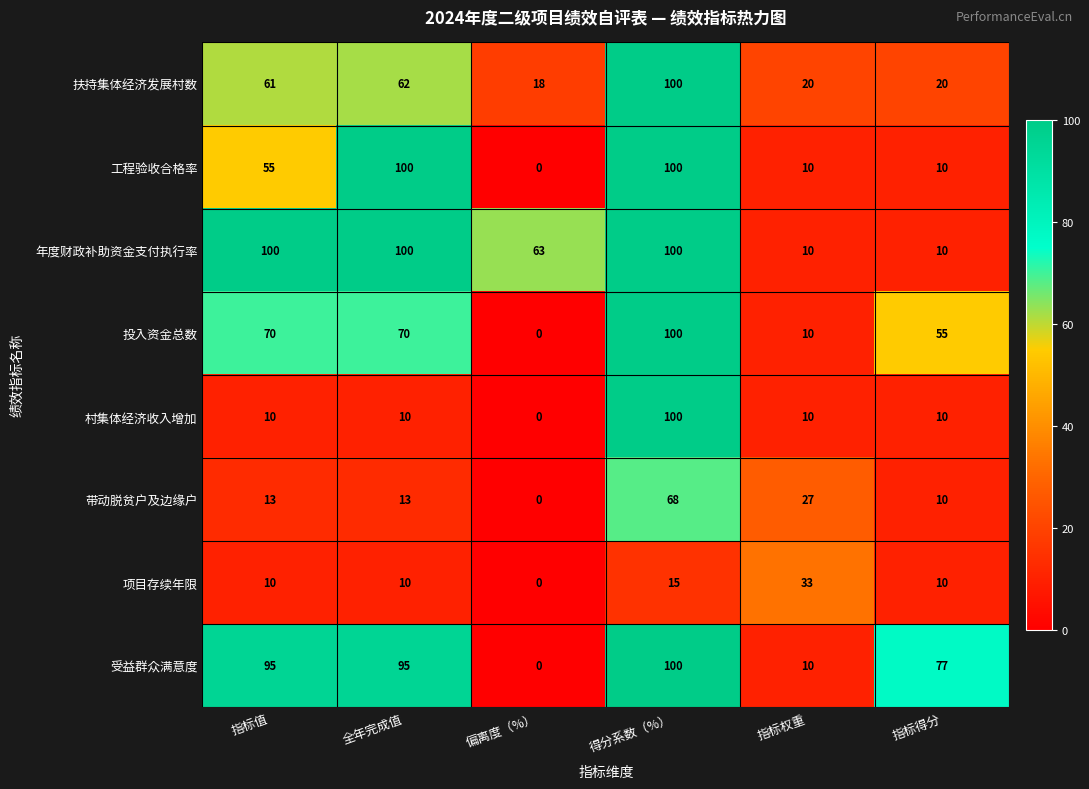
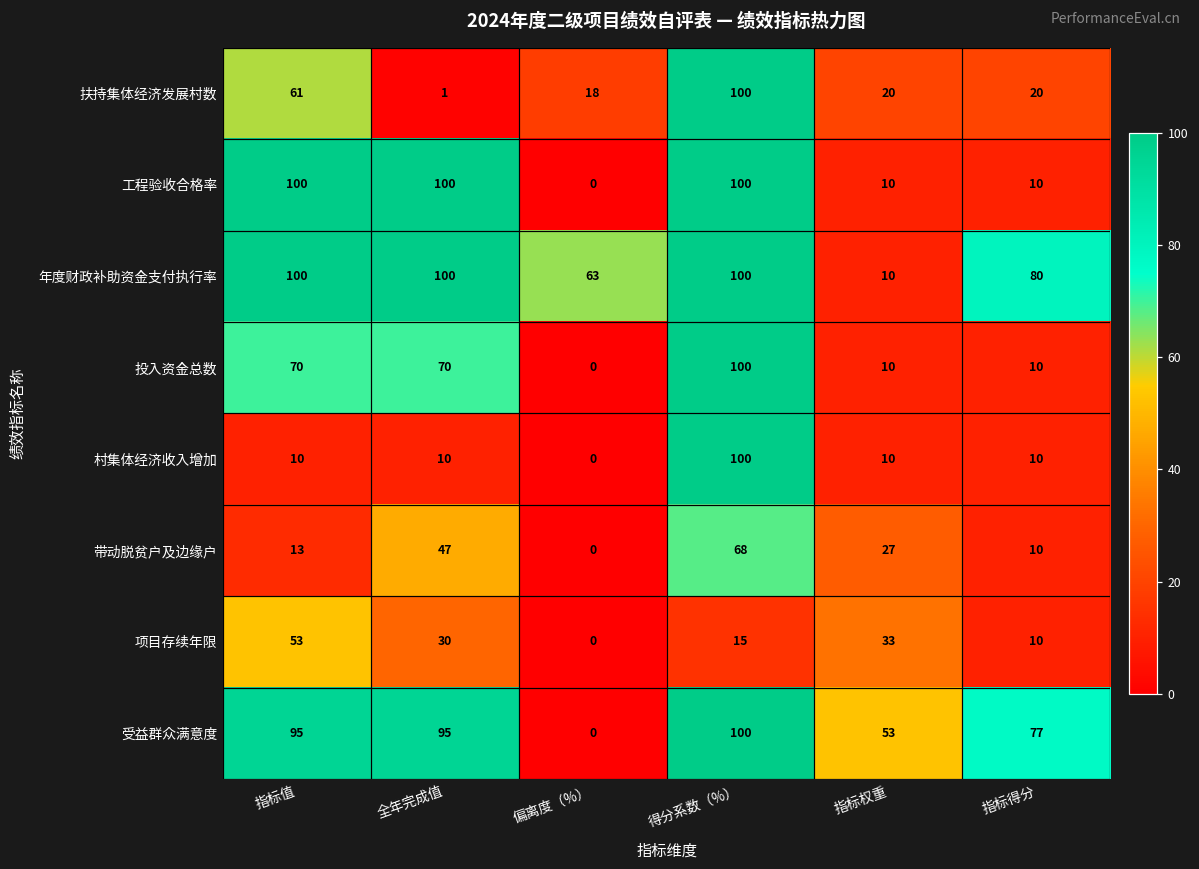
扶持集体经济发展村数, 全年完成值: 62 -> 1
工程验收合格率, 指标值: 55 -> 100
年度财政补助资金支付执行率, 指标得分: 10 -> 80
投入资金总数, 指标得分: 55 -> 10
带动脱贫户及边缘户, 全年完成值: 13 -> 47
项目存续年限, 指标值: 10 -> 53
项目存续年限, 全年完成值: 10 -> 30
受益群众满意度, 指标权重: 10 -> 53
